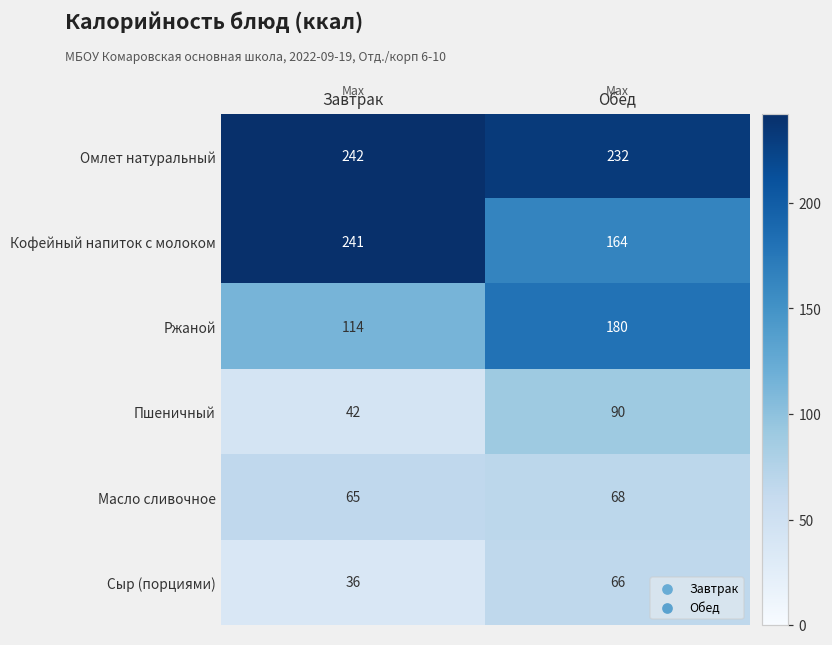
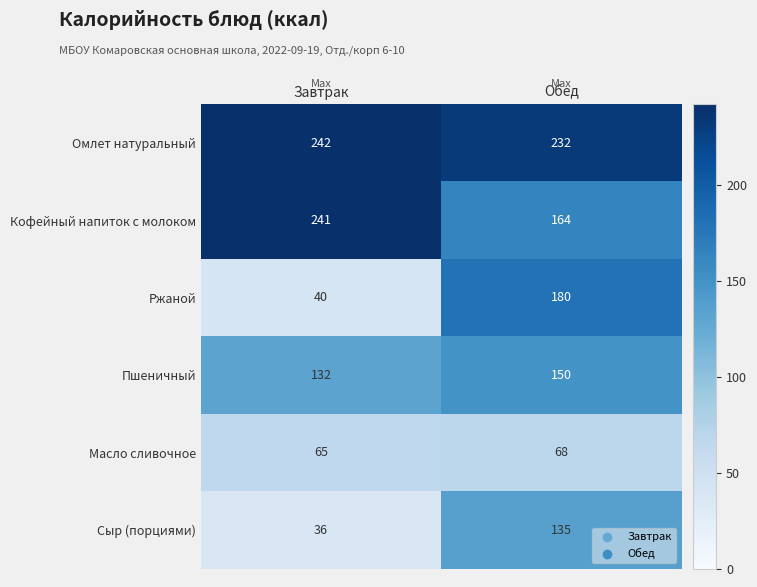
Ржаной, Завтрак: 114 -> 40
Пшеничный, Завтрак: 42 -> 132
Пшеничный, Обед: 90 -> 150
Сыр (порциями), Обед: 66 -> 135
